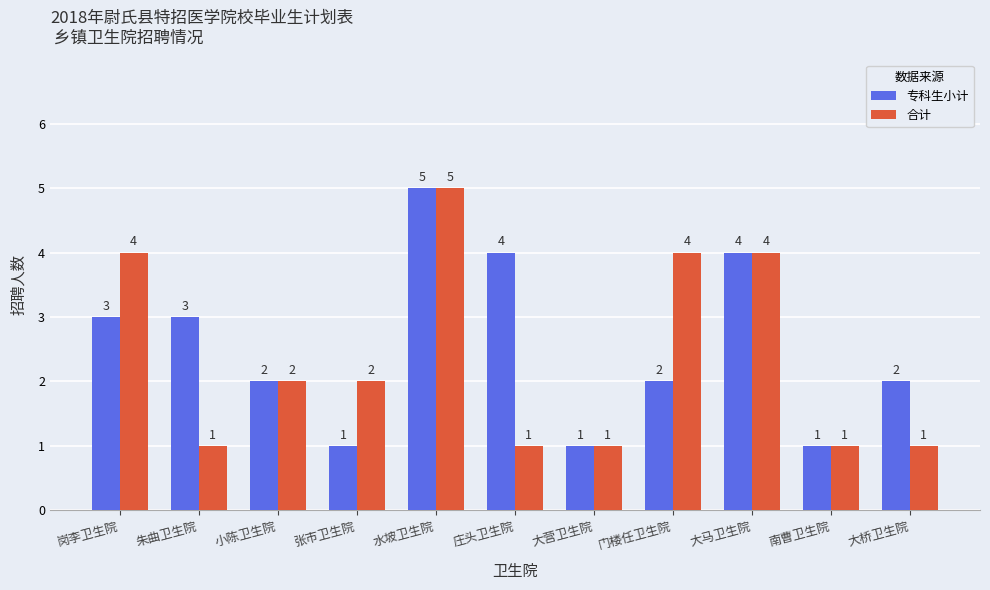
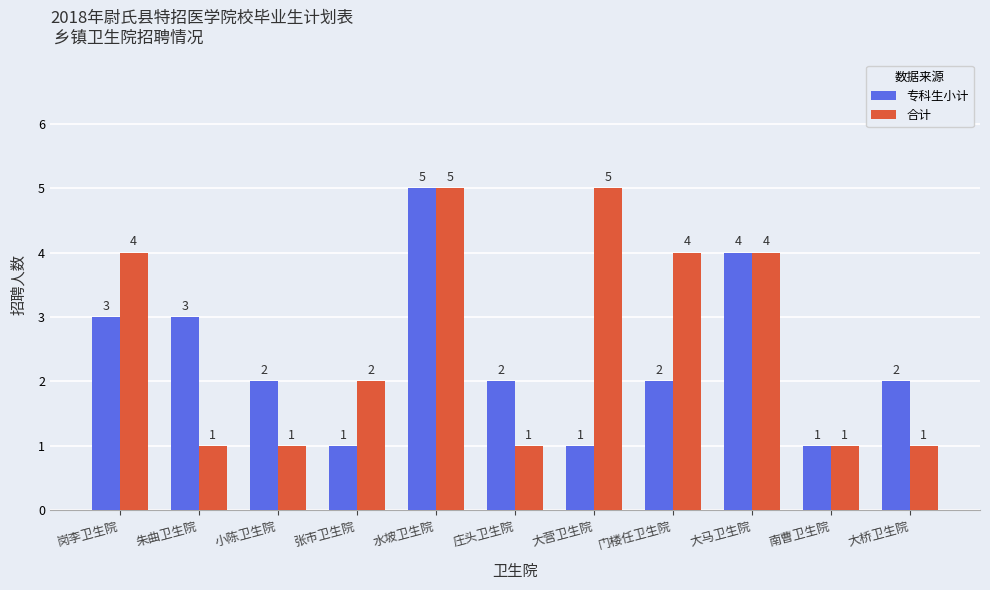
合计, 小陈卫生院: 2 -> 1
专科生小计, 庄头卫生院: 4 -> 2
合计, 大营卫生院: 1 -> 5
